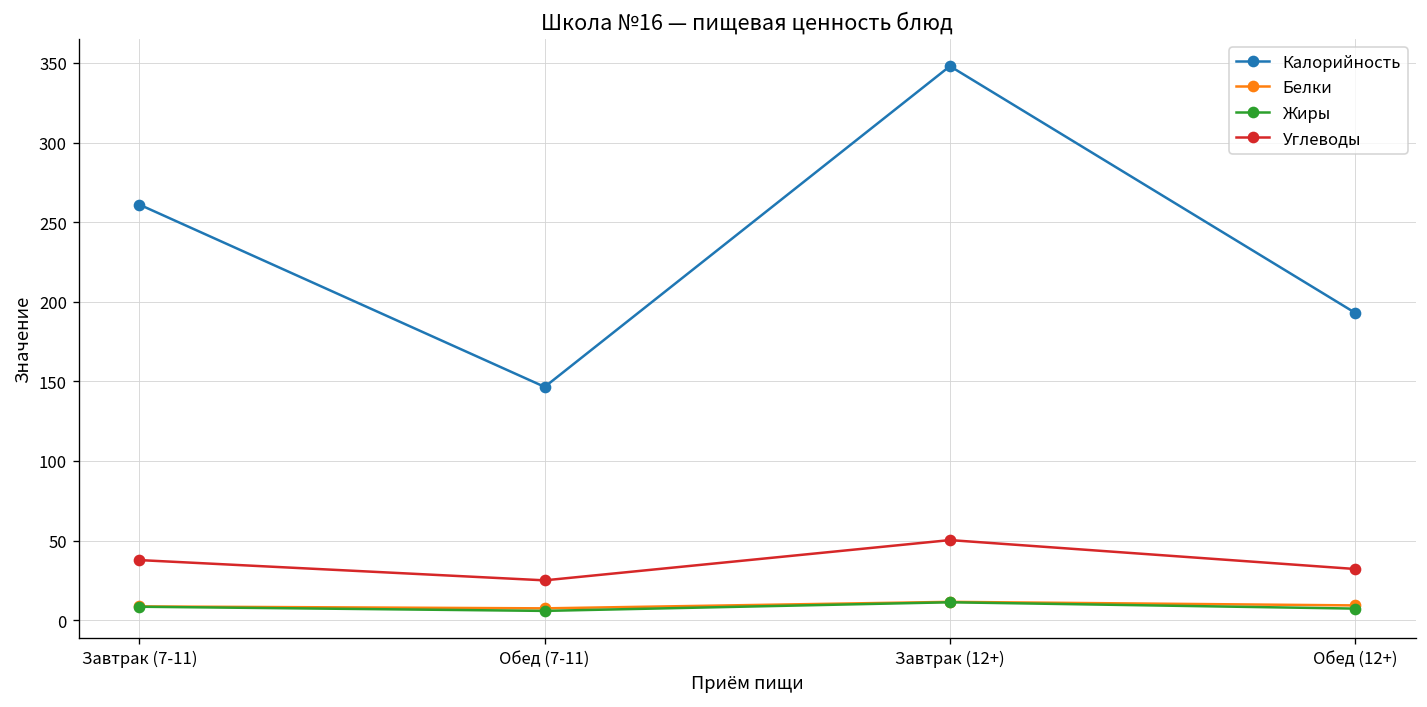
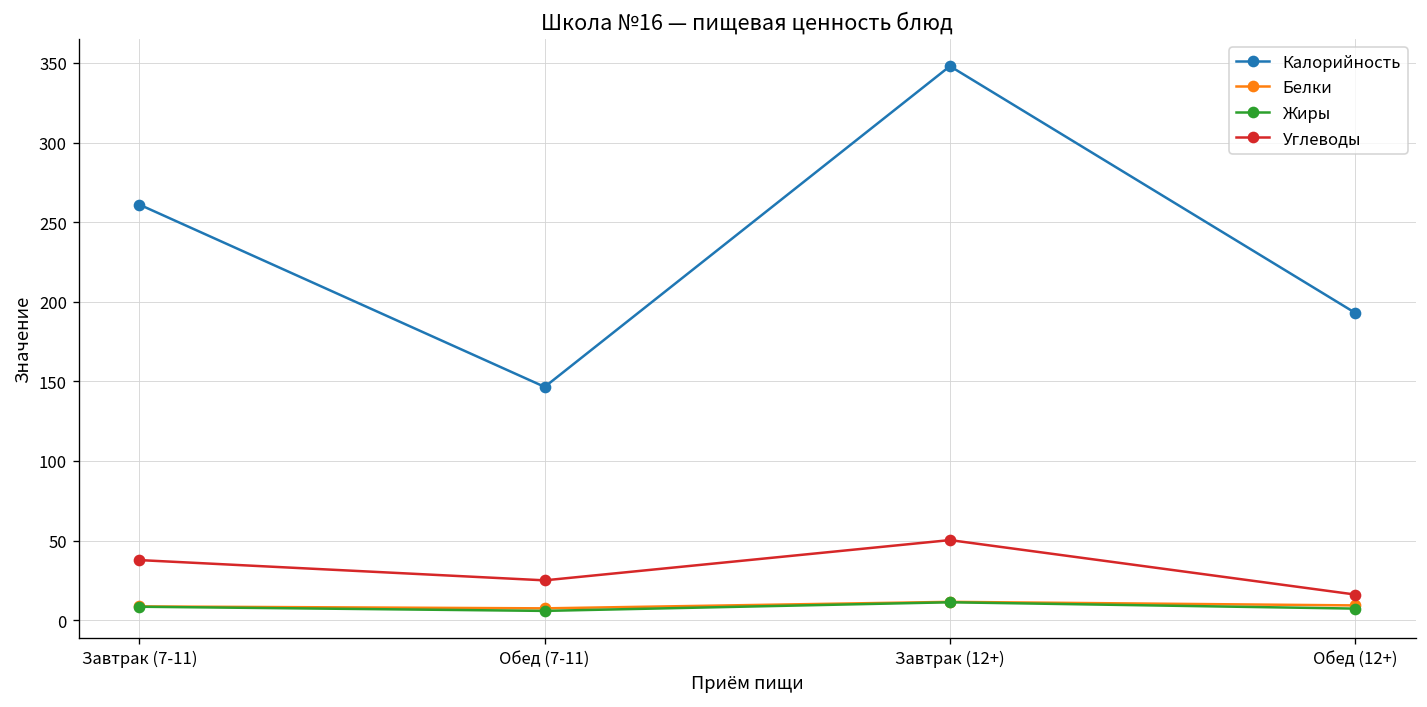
Углеводы, Обед (12+): 32 -> 16
